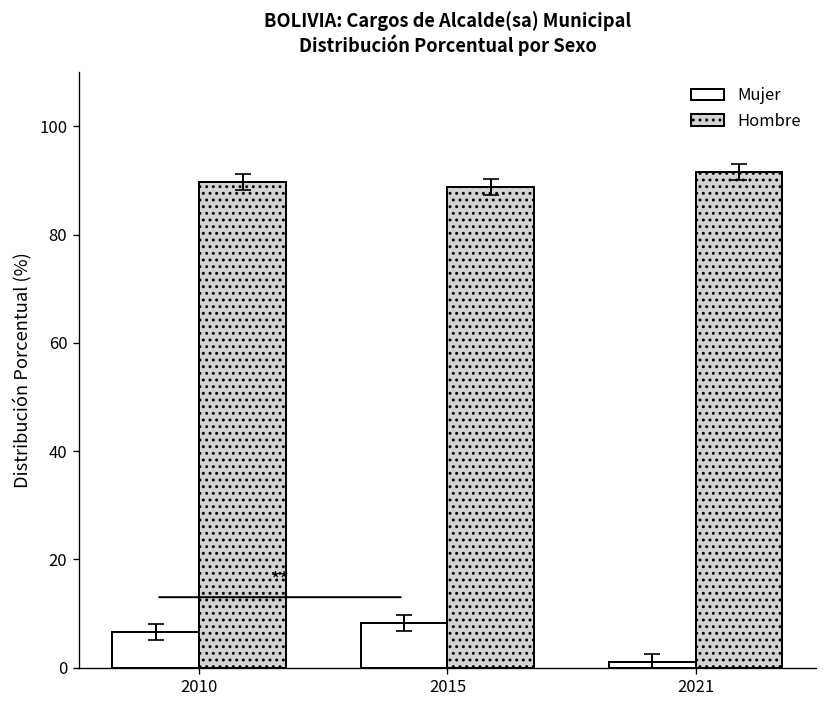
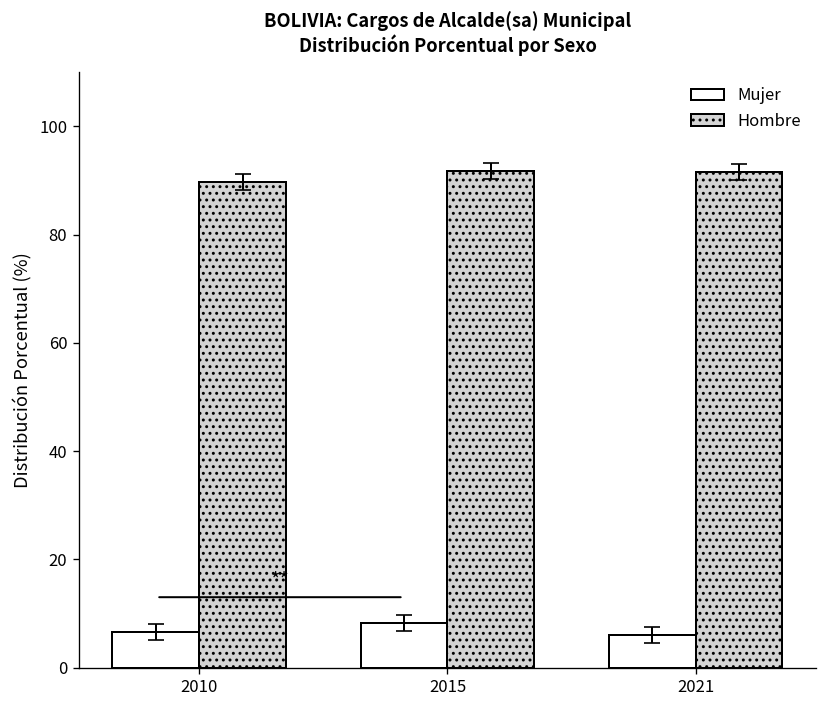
Hombre, 2015: 89 -> 92
Mujer, 2021: 1 -> 6
